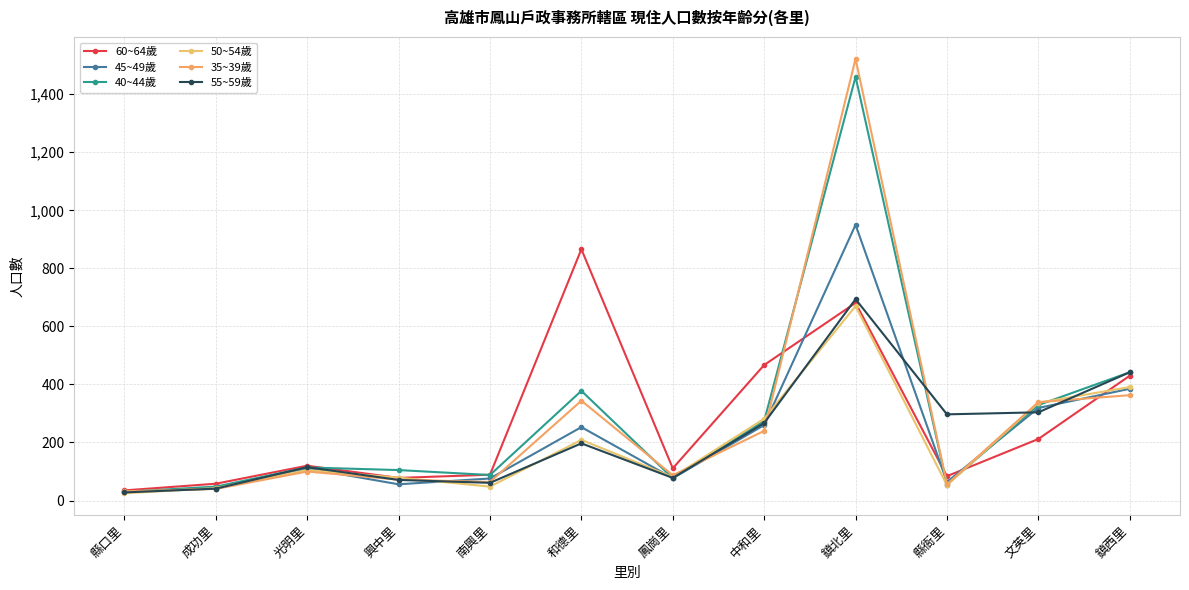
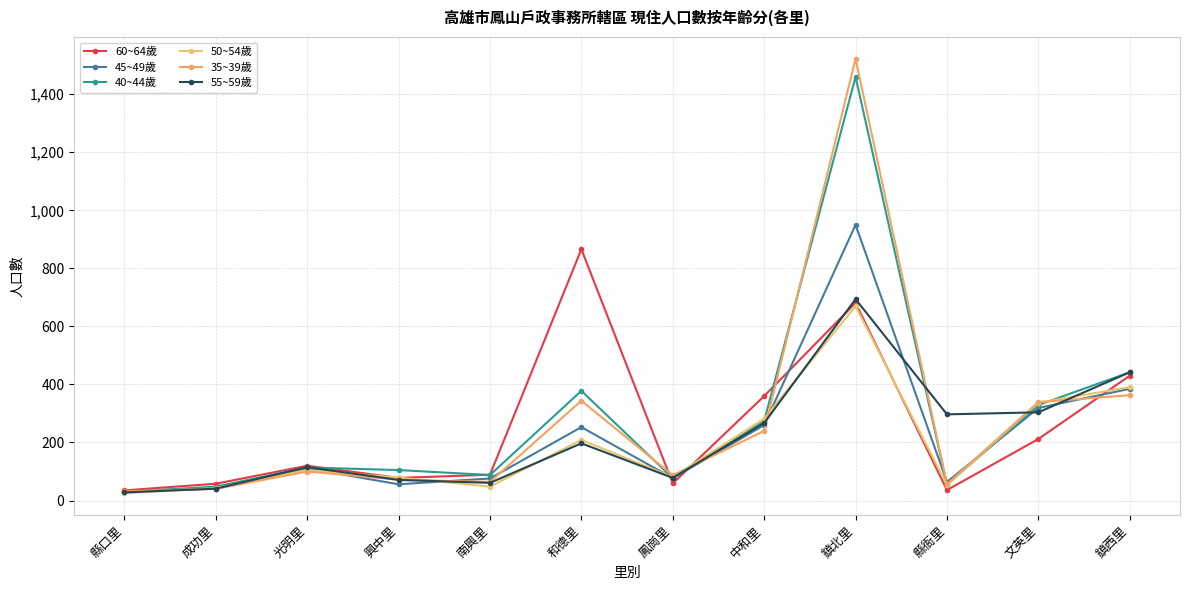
60~64歲, 鳳崗里: 110 -> 60
60~64歲, 中和里: 470 -> 360
60~64歲, 縣衙里: 80 -> 40
